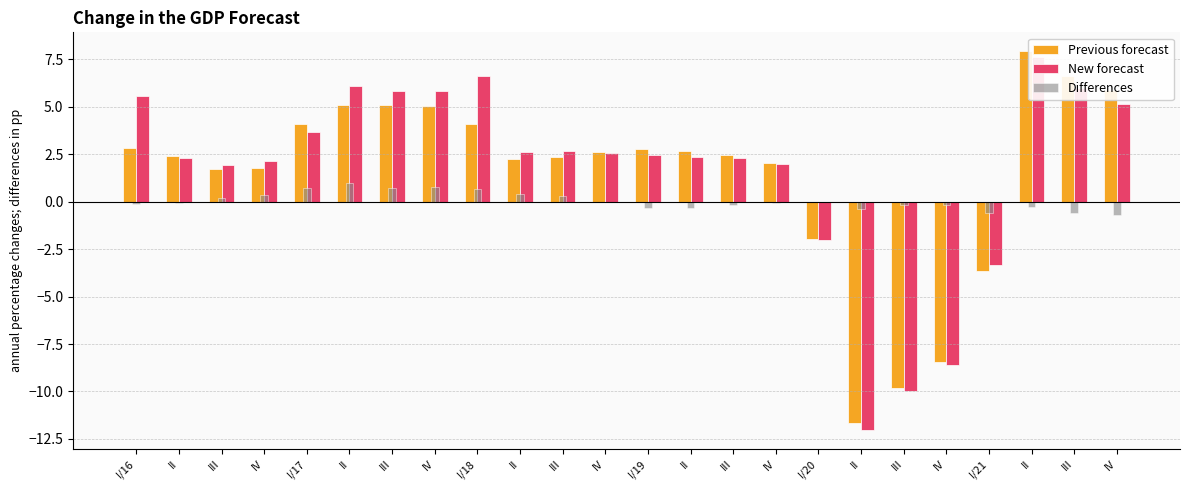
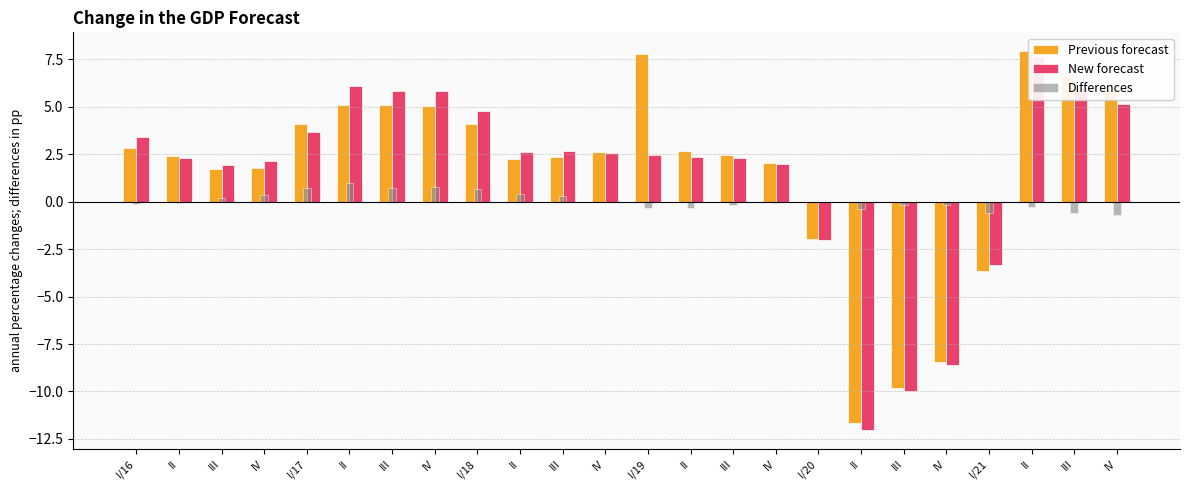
New forecast, I/16: 5.6 -> 3.4
New forecast, I/18: 6.6 -> 4.8
Previous forecast, I/19: 2.8 -> 7.8
